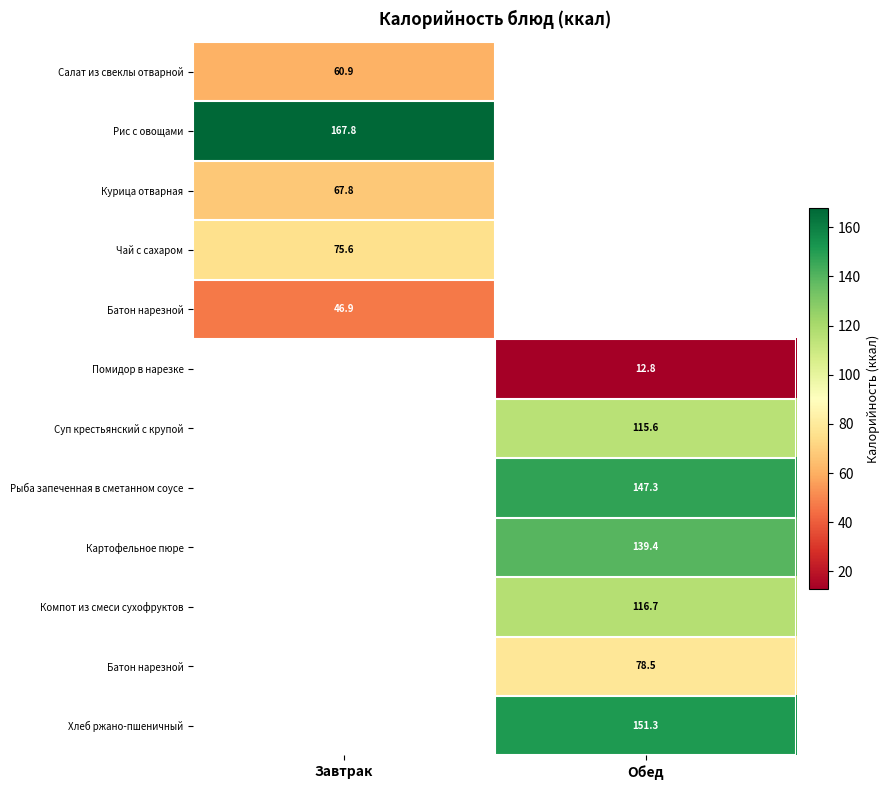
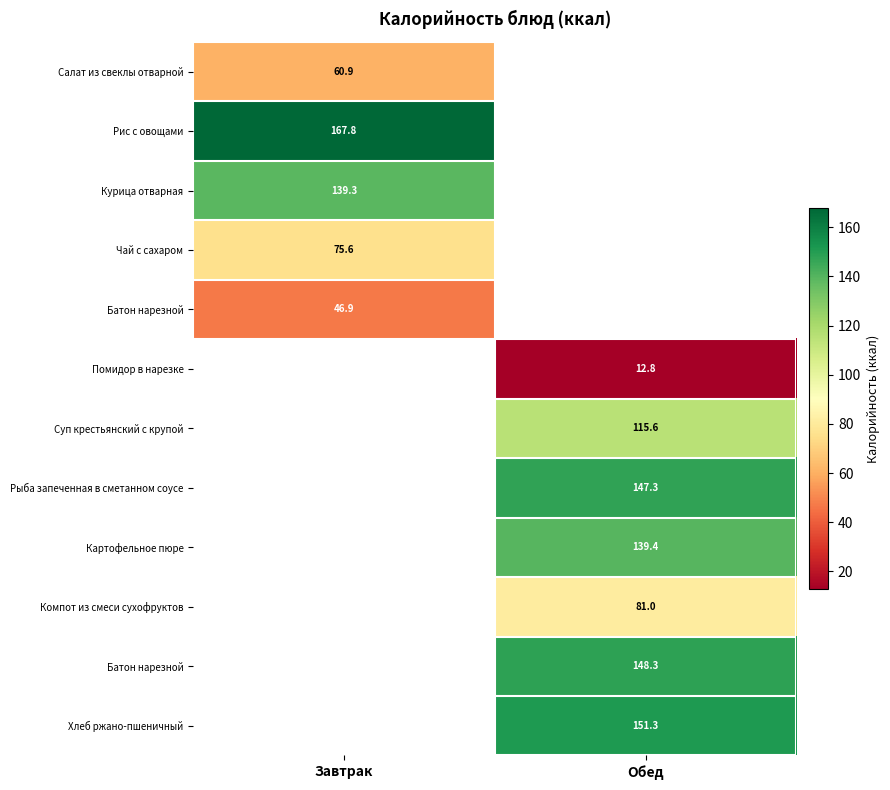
Курица отварная, Завтрак: 67.8 -> 139.3
Компот из смеси сухофруктов, Обед: 116.7 -> 81.0
Батон нарезной, Обед: 78.5 -> 148.3
